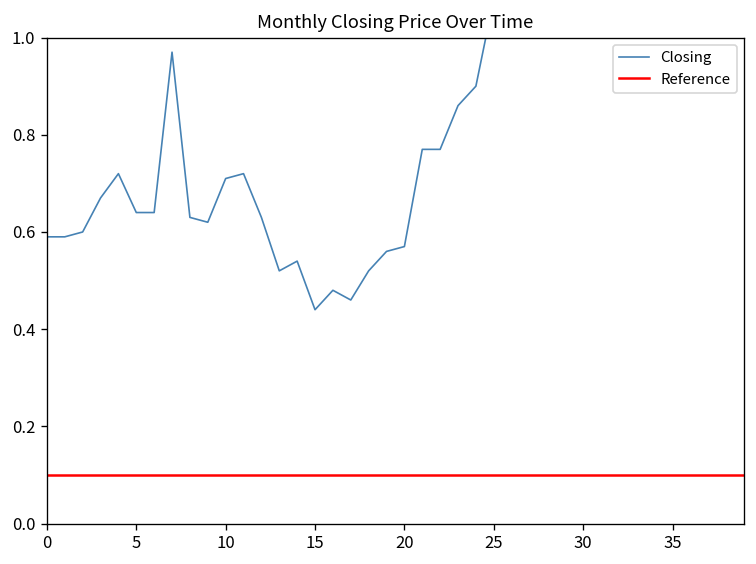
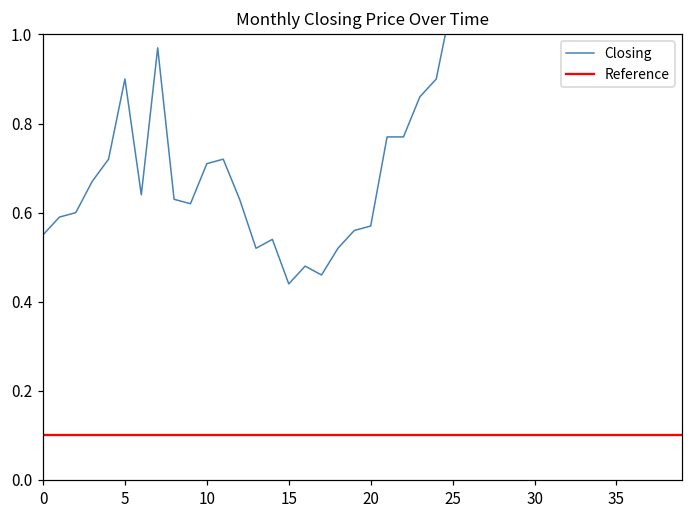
0: 0.59 -> 0.55
5: 0.64 -> 0.90
